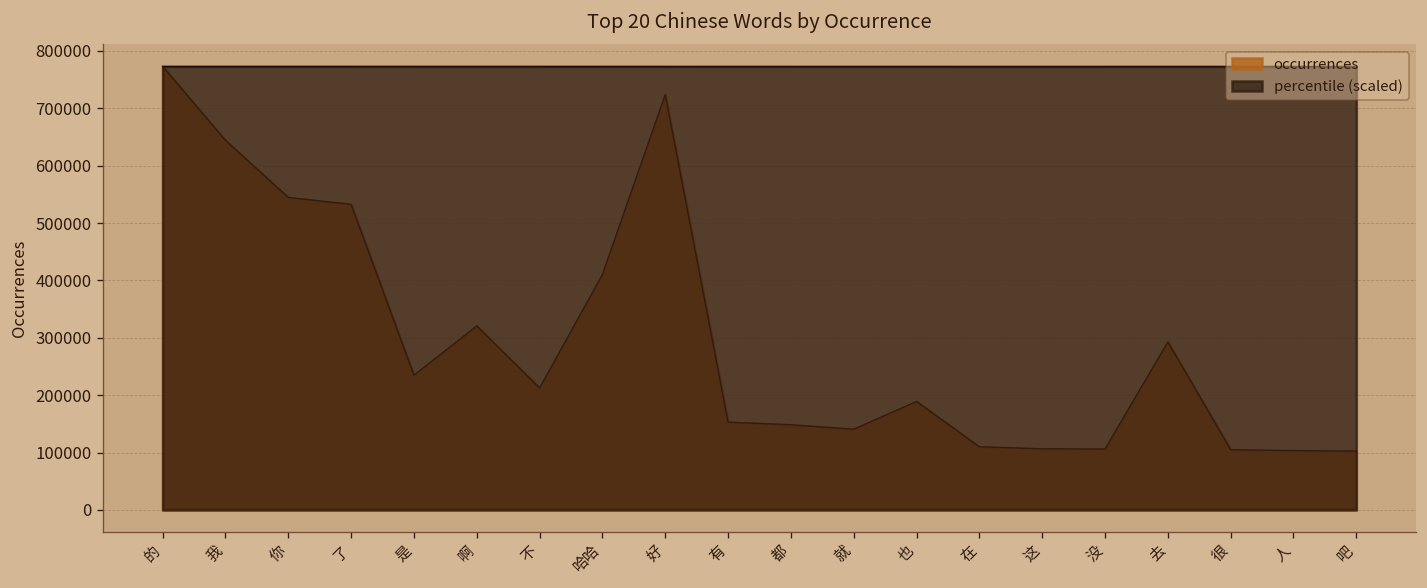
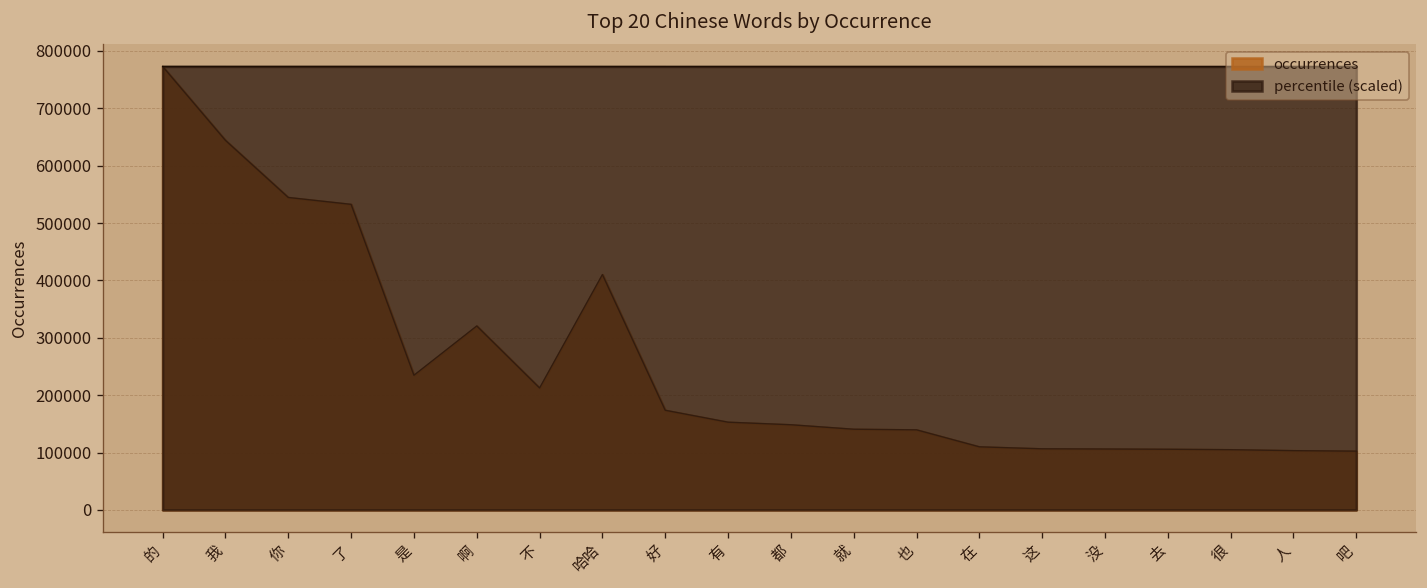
occurrences, 好: 720000 -> 170000
occurrences, 也: 190000 -> 140000
occurrences, 去: 290000 -> 110000
